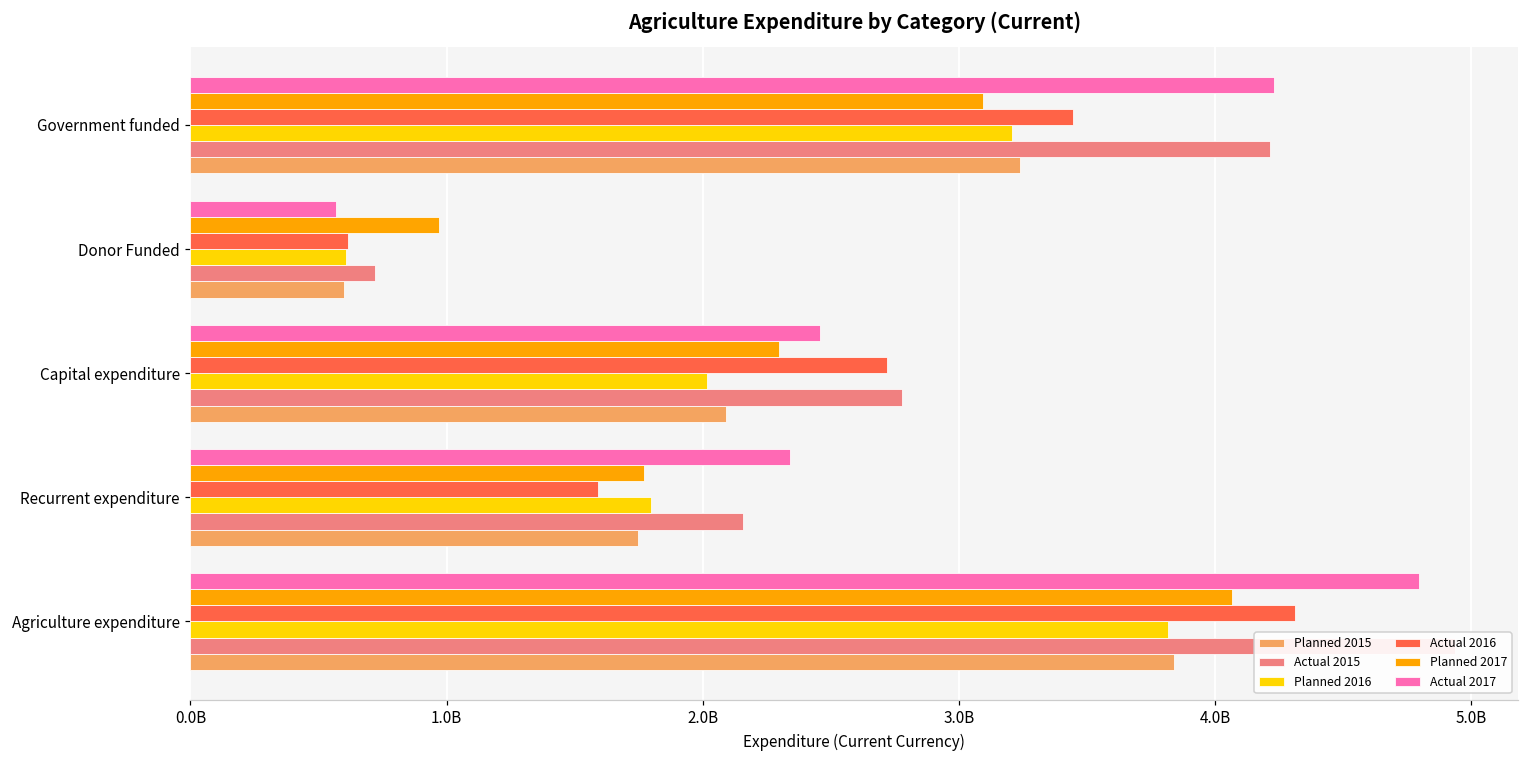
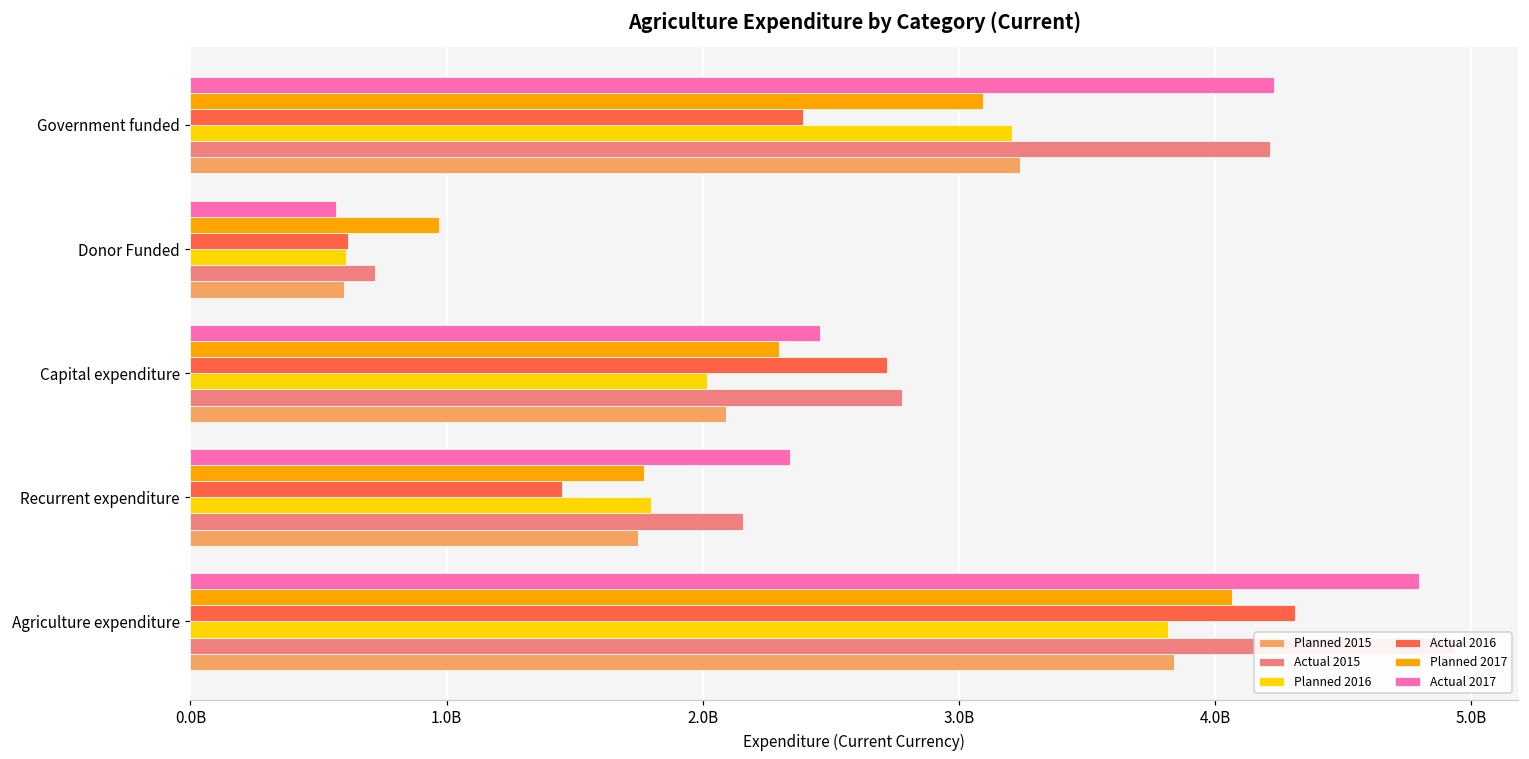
Actual 2016, Government funded: 3450000000 -> 2390000000
Actual 2016, Recurrent expenditure: 1590000000 -> 1450000000
